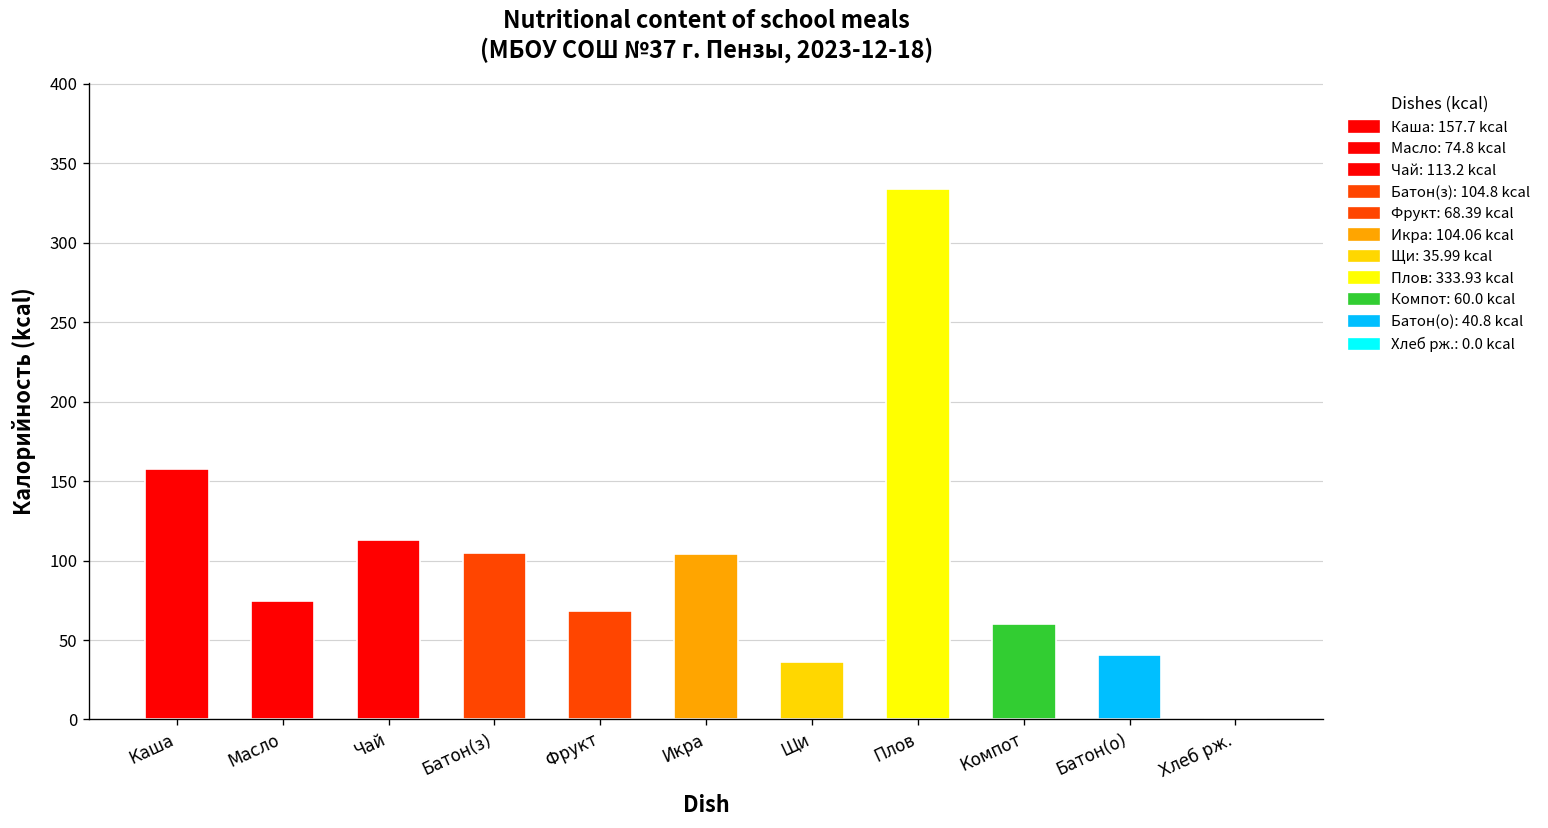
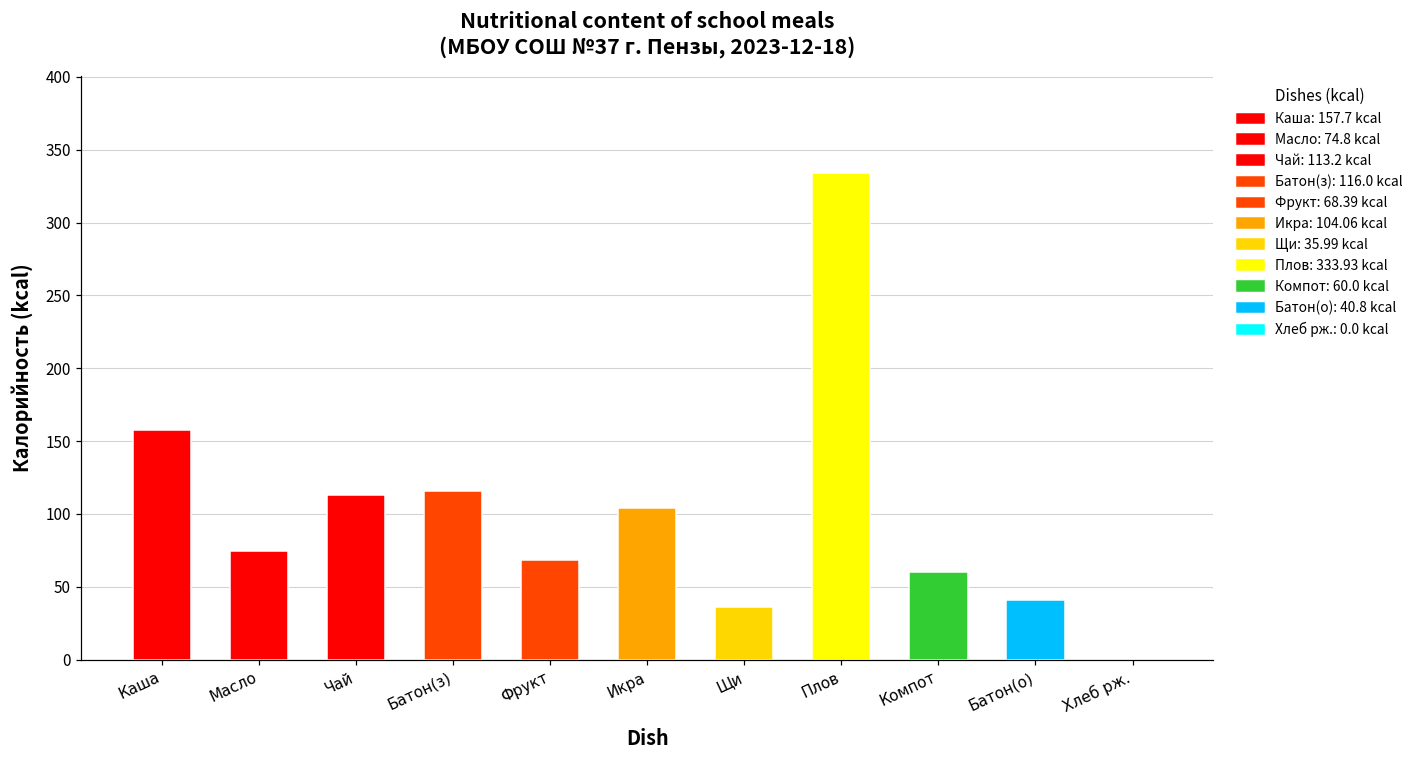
Батон(з): 104.8 -> 116.0
